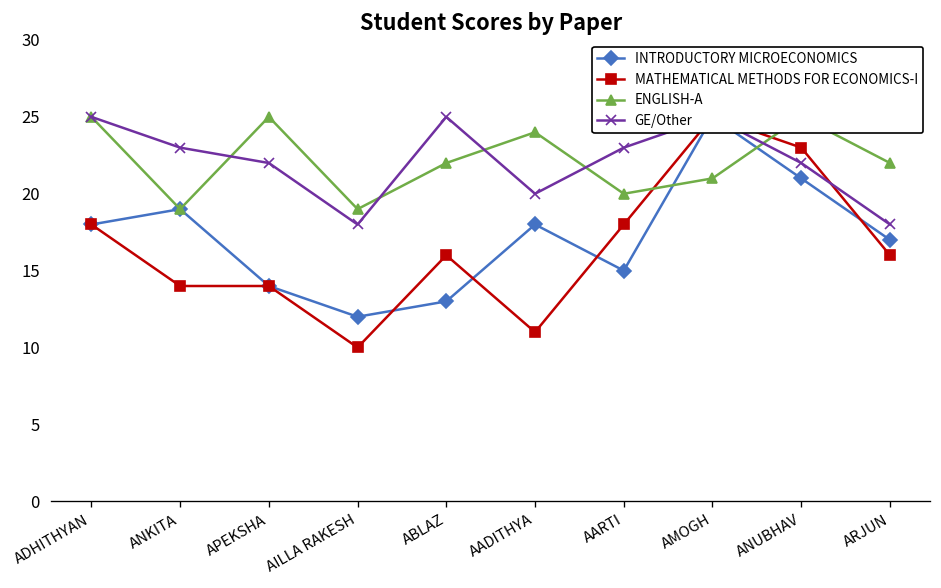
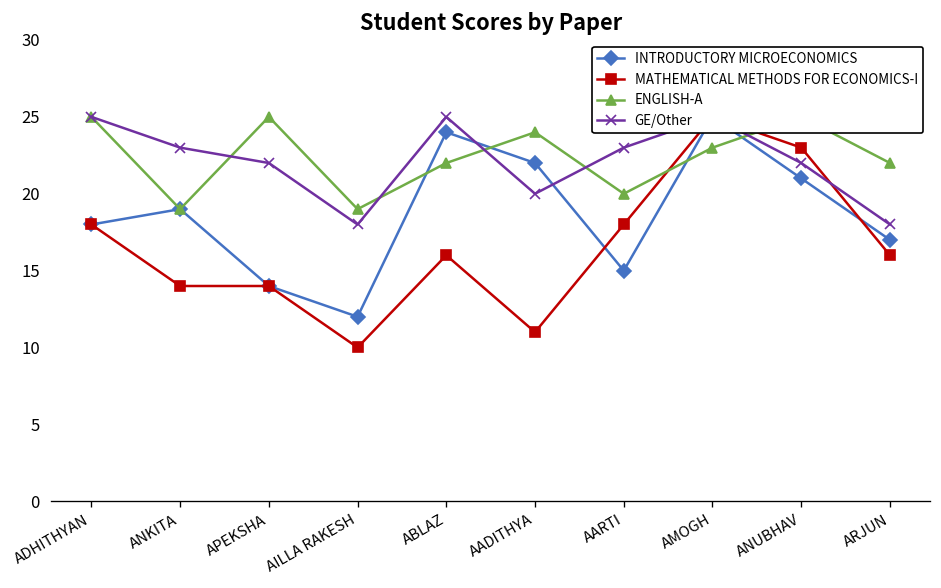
INTRODUCTORY MICROECONOMICS, ABLAZ: 13 -> 24
INTRODUCTORY MICROECONOMICS, AADITHYA: 18 -> 22
ENGLISH-A, AMOGH: 21 -> 23
